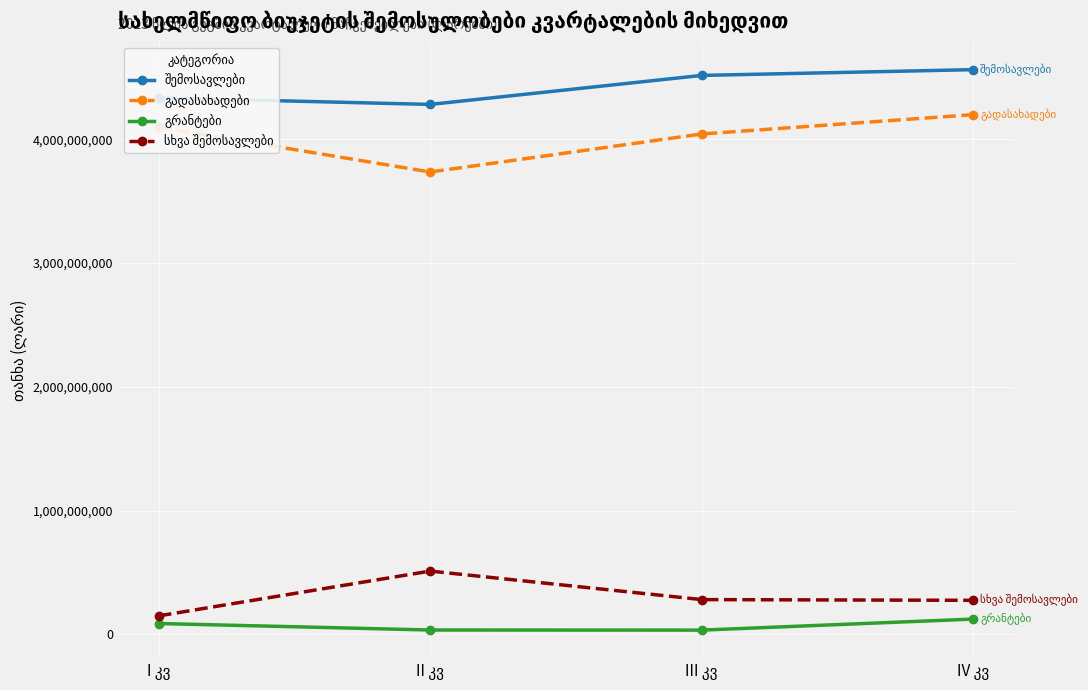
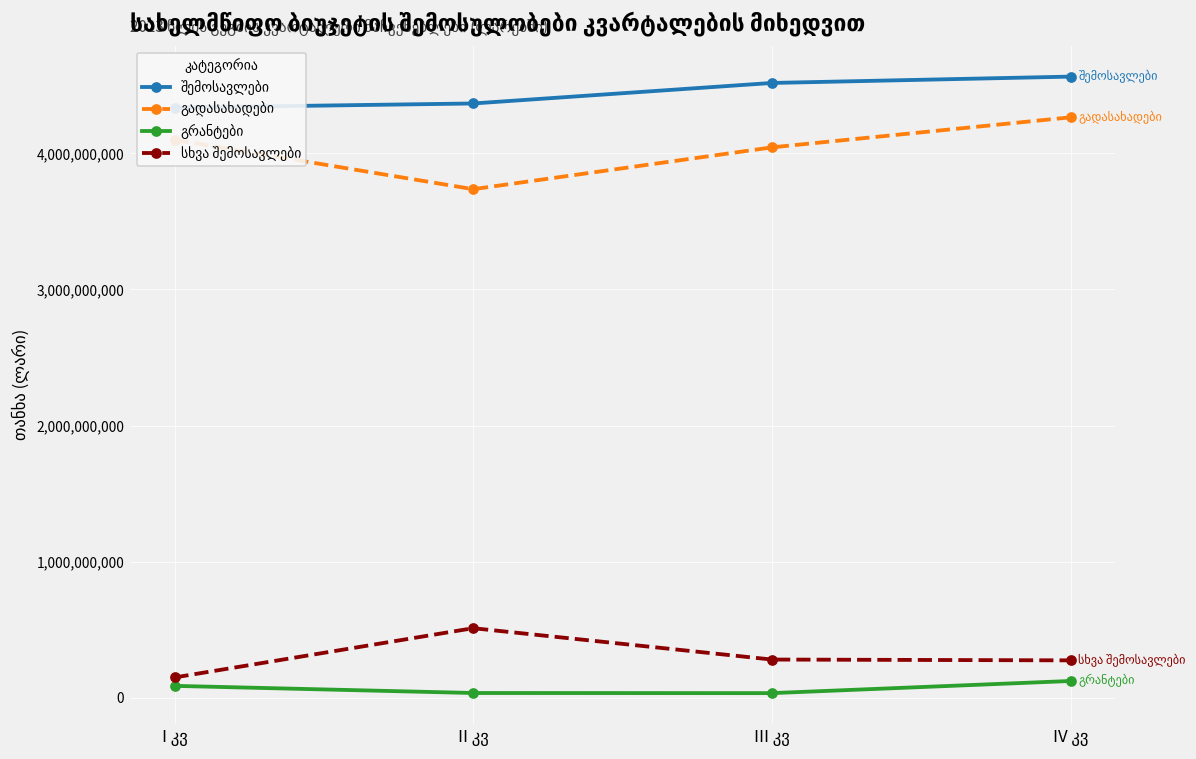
შემოსავლები, II კვ: 4,280,000,000 -> 4,370,000,000
გადასახადები, IV კვ: 4,200,000,000 -> 4,260,000,000
